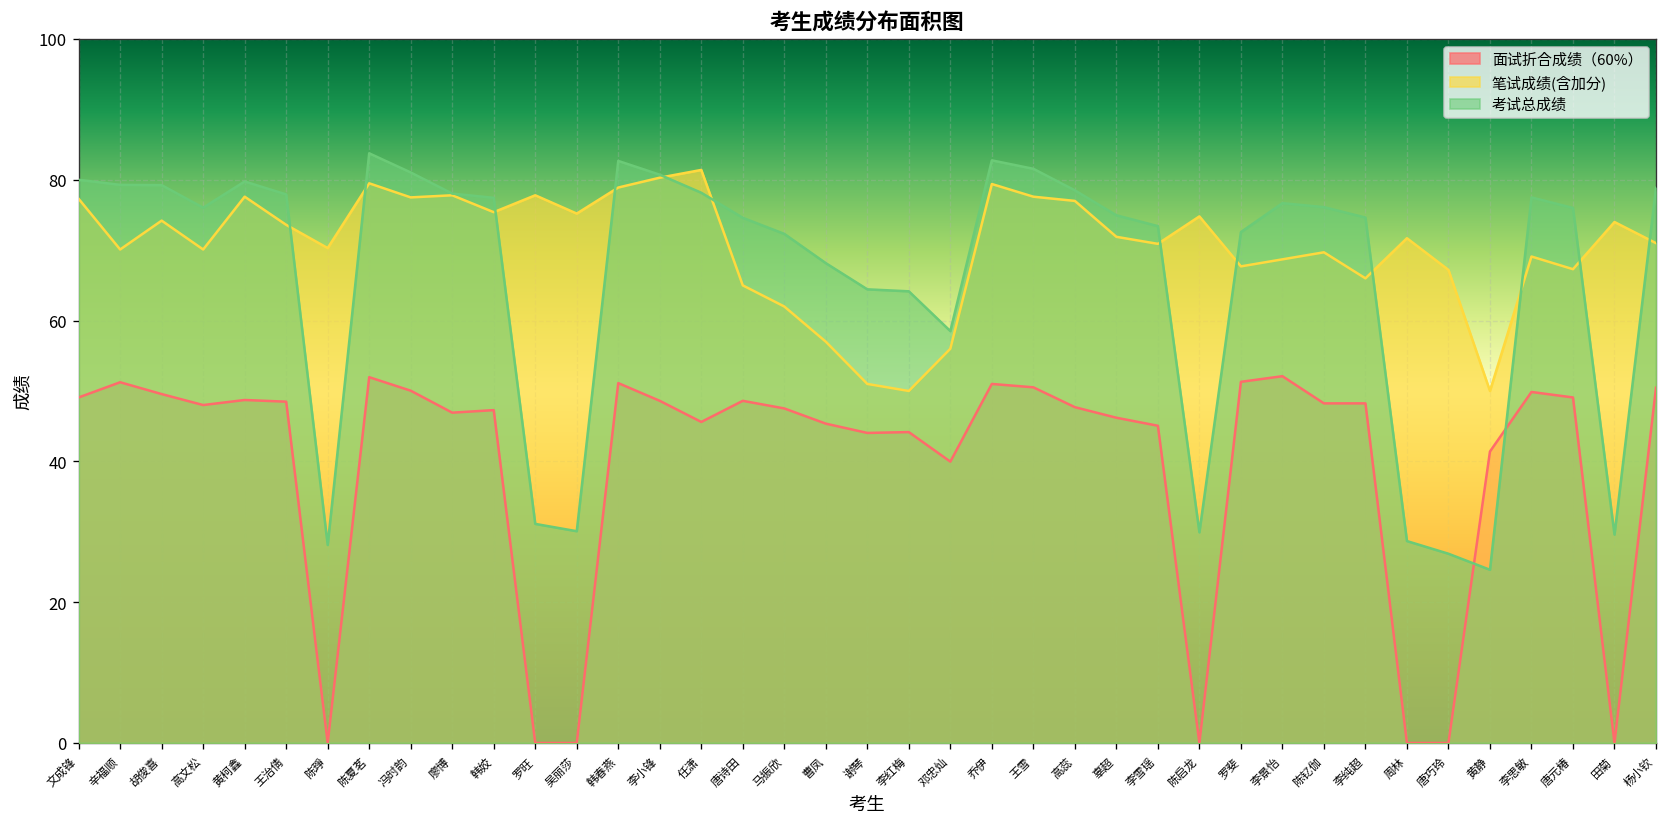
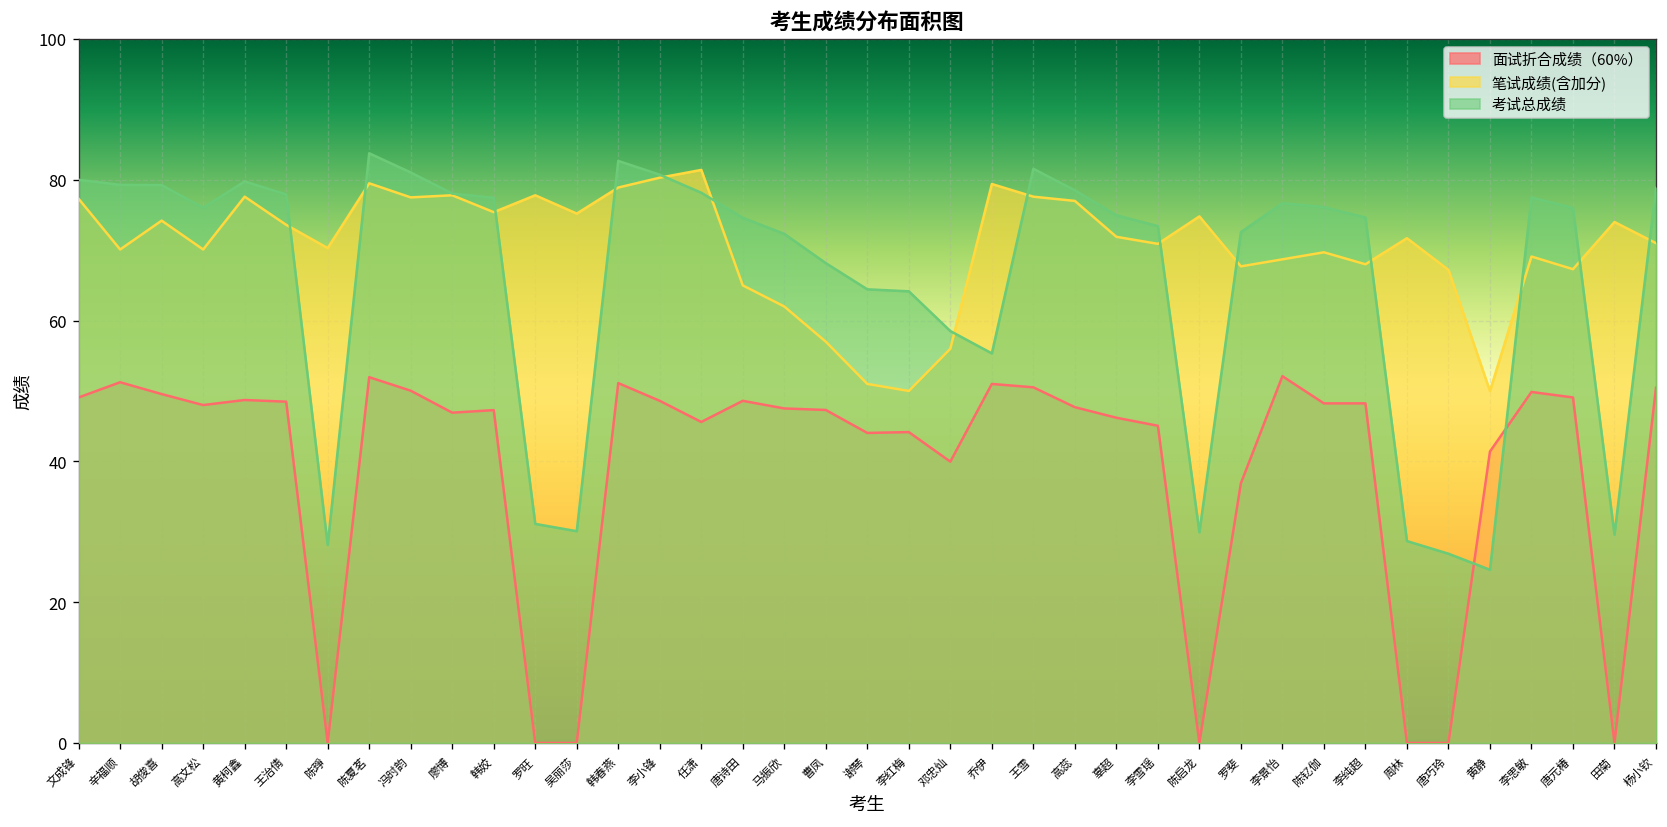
面试折合成绩（60%）, 曹凤: 45 -> 47
考试总成绩, 乔伊: 83 -> 55
面试折合成绩（60%）, 罗斐: 51 -> 37
笔试成绩(含加分), 李纯超: 66 -> 68
